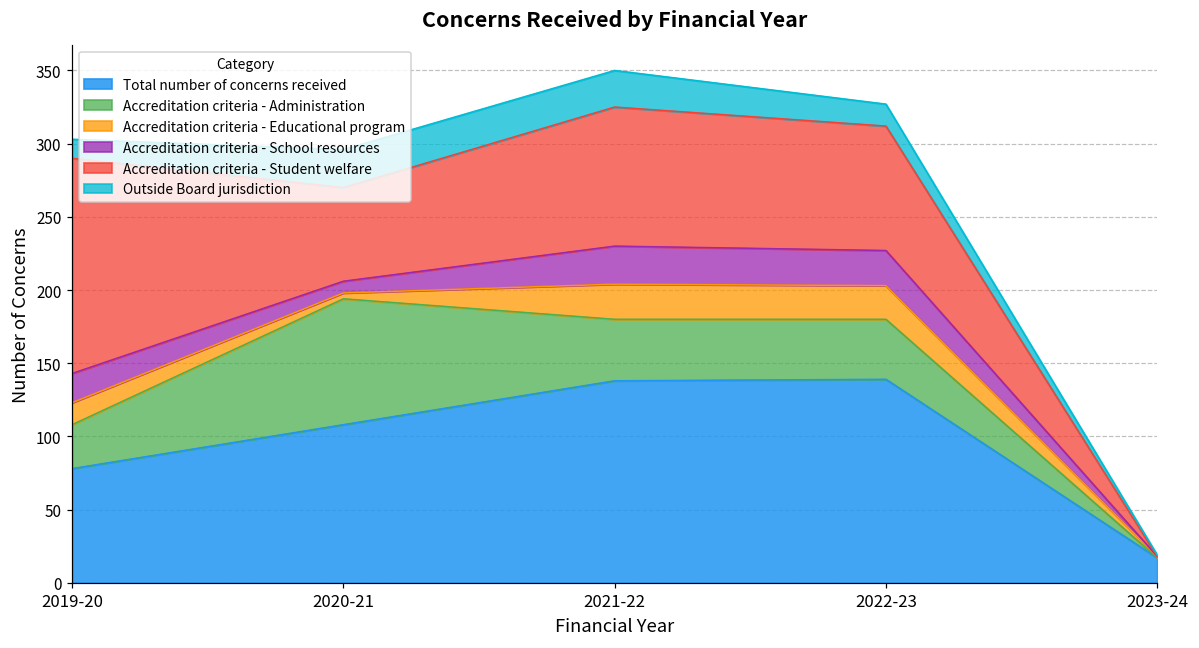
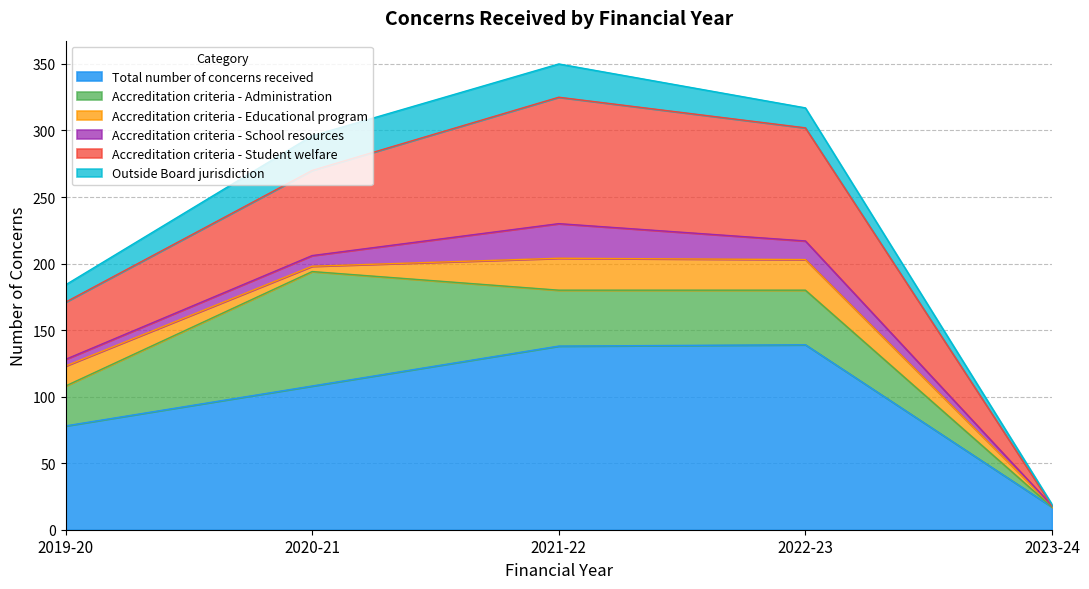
Accreditation criteria - School resources, 2019-20: 20 -> 5
Accreditation criteria - Student welfare, 2019-20: 147 -> 43
Accreditation criteria - School resources, 2022-23: 24 -> 14
